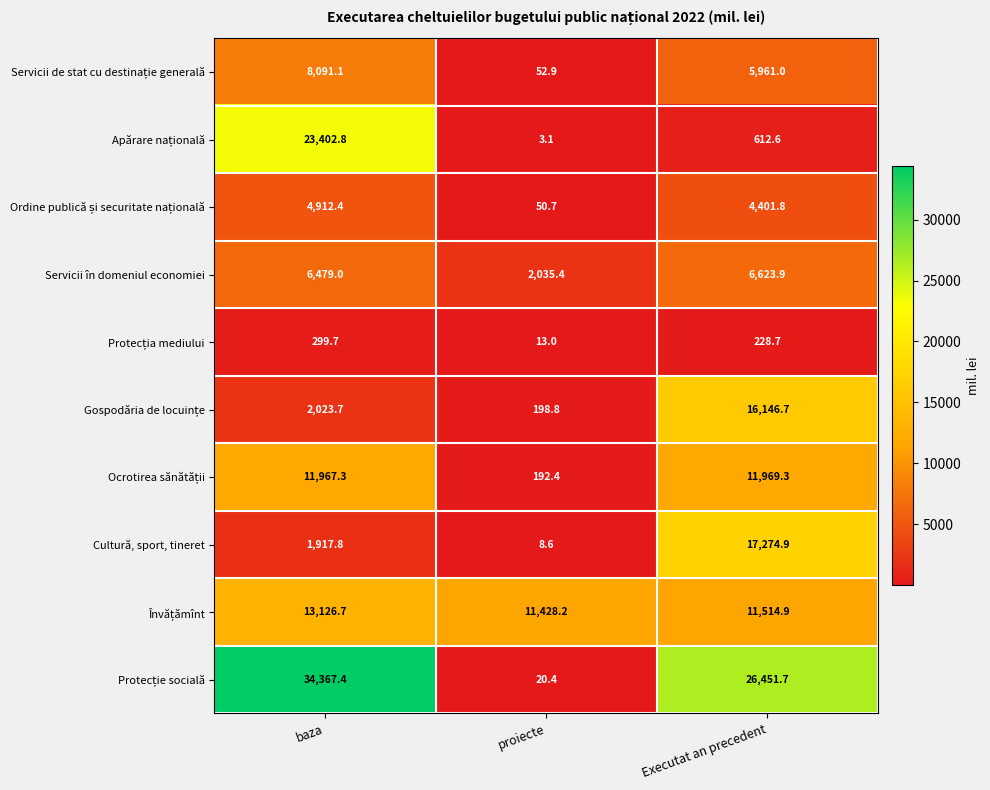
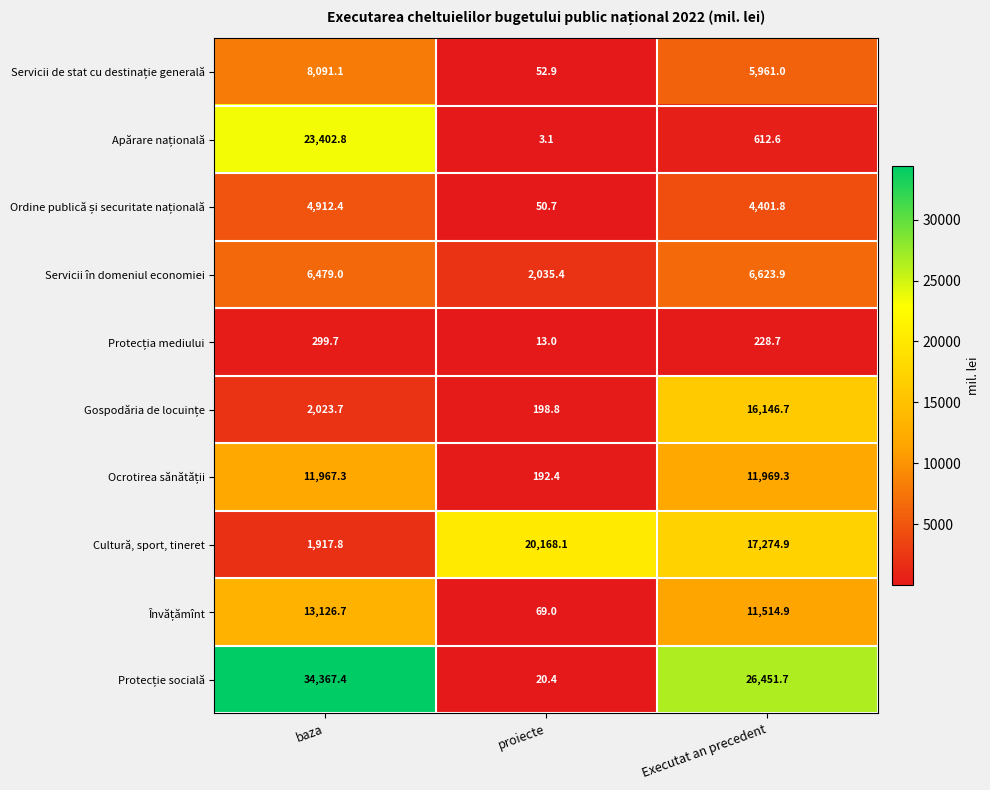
Cultură, sport, tineret, proiecte: 8.6 -> 20,168.1
Învățămînt, proiecte: 11,428.2 -> 69.0
